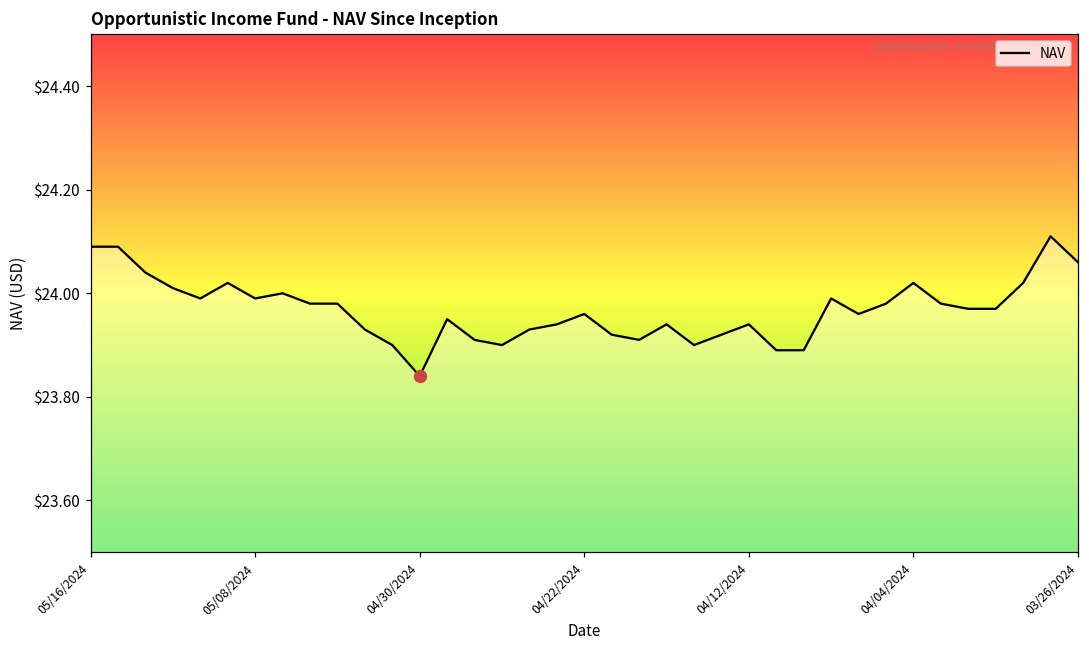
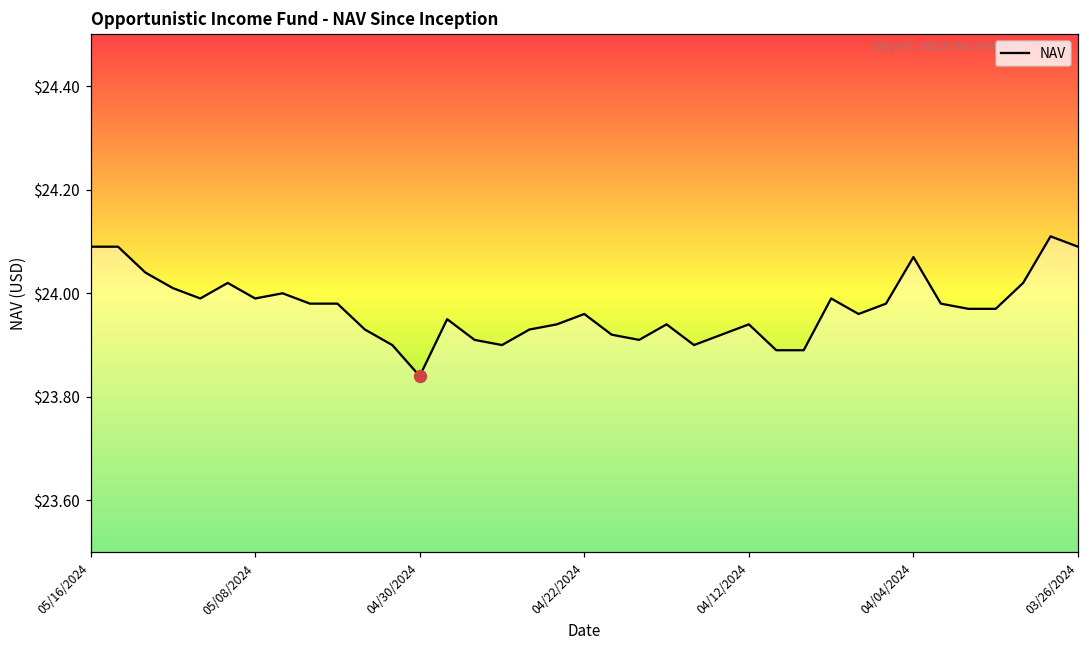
NAV, 04/04/2024: $24.02 -> $24.07
NAV, 03/26/2024: $24.06 -> $24.09
